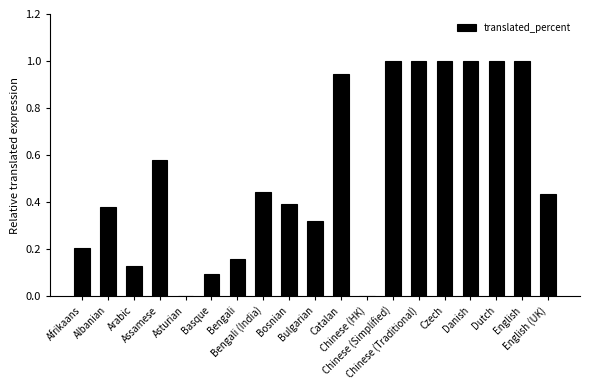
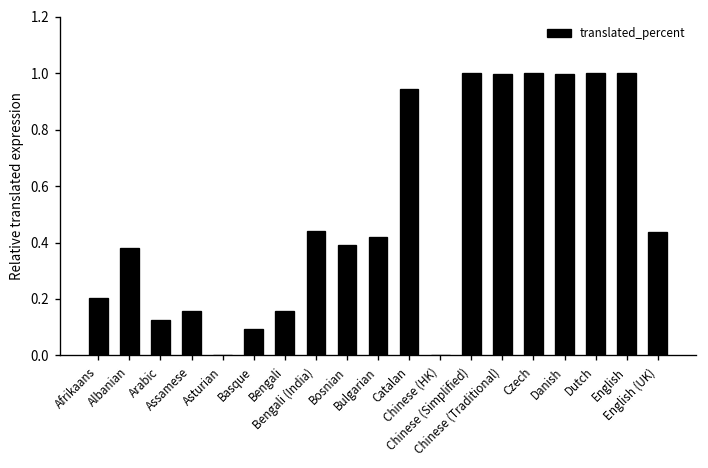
Assamese: 0.58 -> 0.16
Bulgarian: 0.32 -> 0.42
